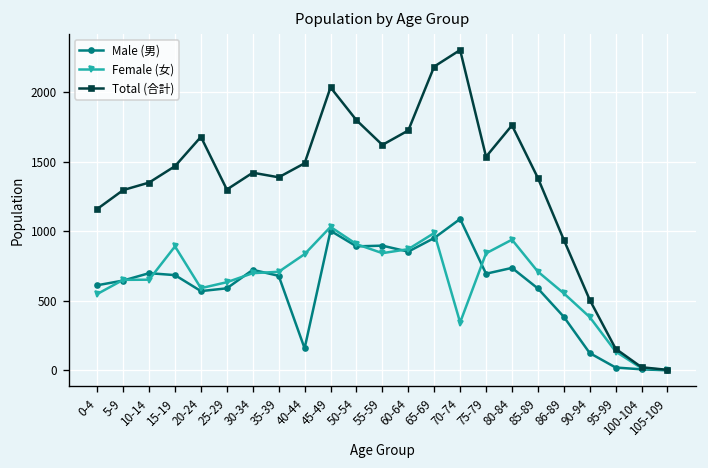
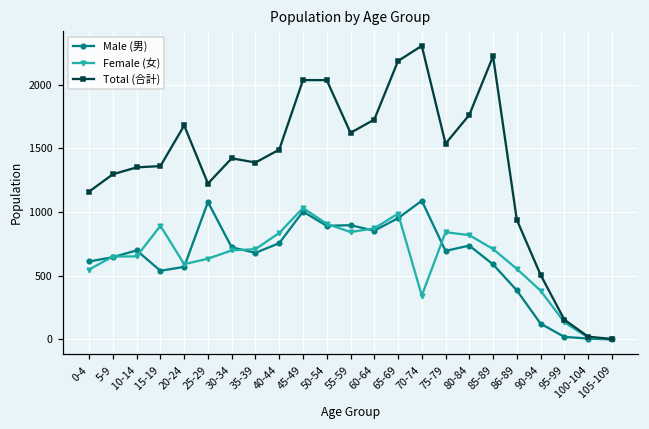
Male (男), 15-19: 690 -> 540
Total (合計), 15-19: 1470 -> 1360
Male (男), 25-29: 590 -> 1080
Total (合計), 25-29: 1300 -> 1220
Male (男), 40-44: 160 -> 760
Total (合計), 50-54: 1800 -> 2040
Female (女), 80-84: 940 -> 820
Total (合計), 85-89: 1380 -> 2220
